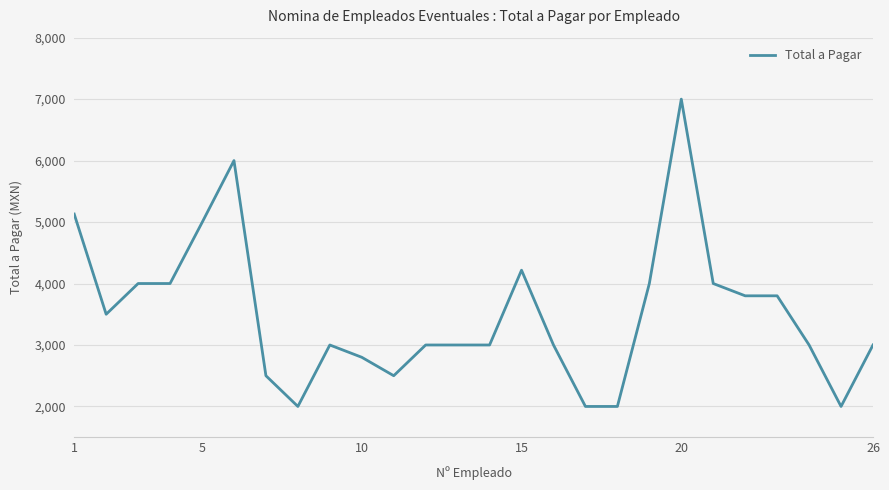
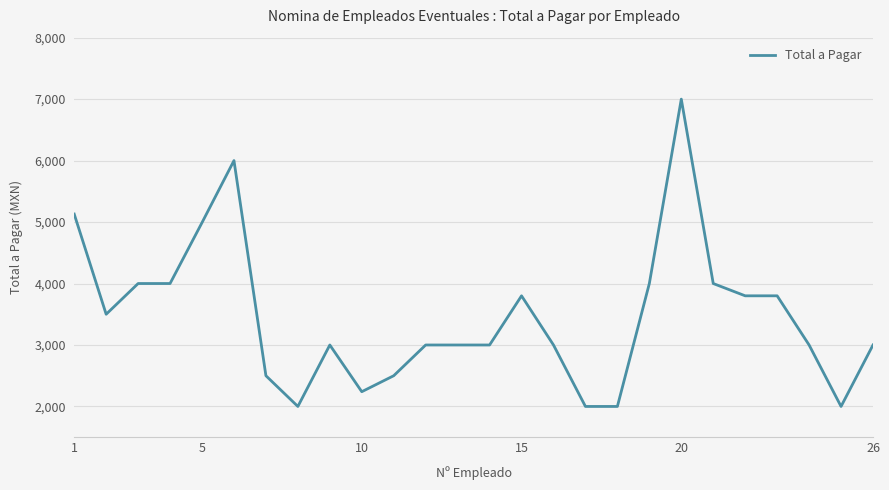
10: 2,800 -> 2,200
15: 4,200 -> 3,800
